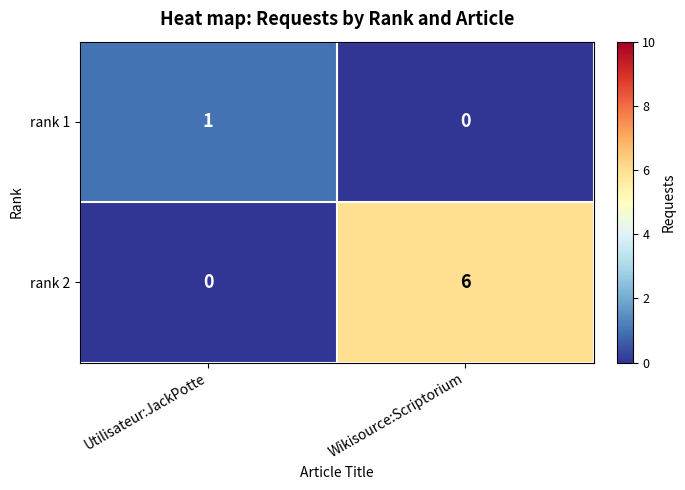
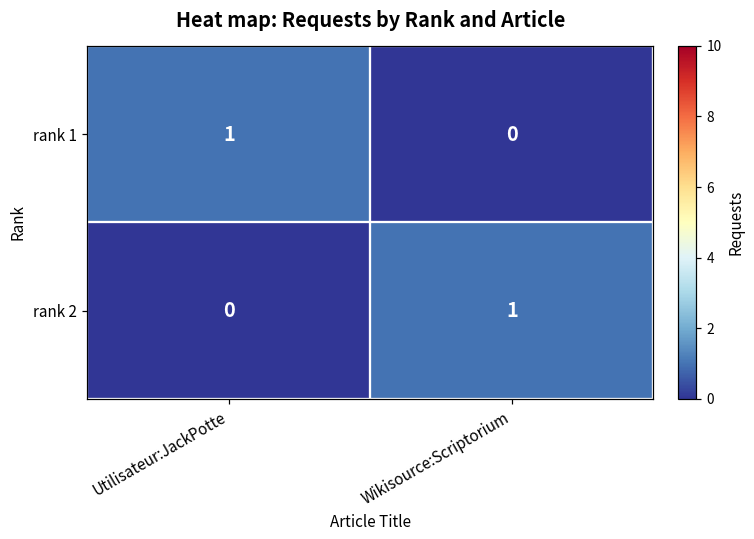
rank 2, Wikisource:Scriptorium: 6 -> 1
